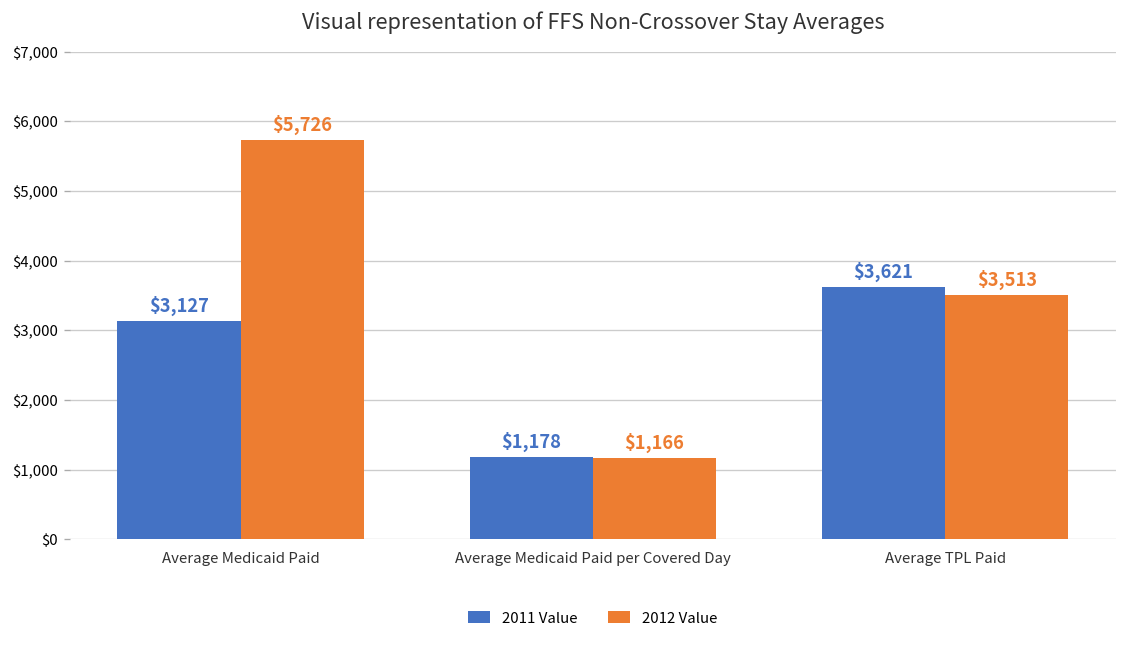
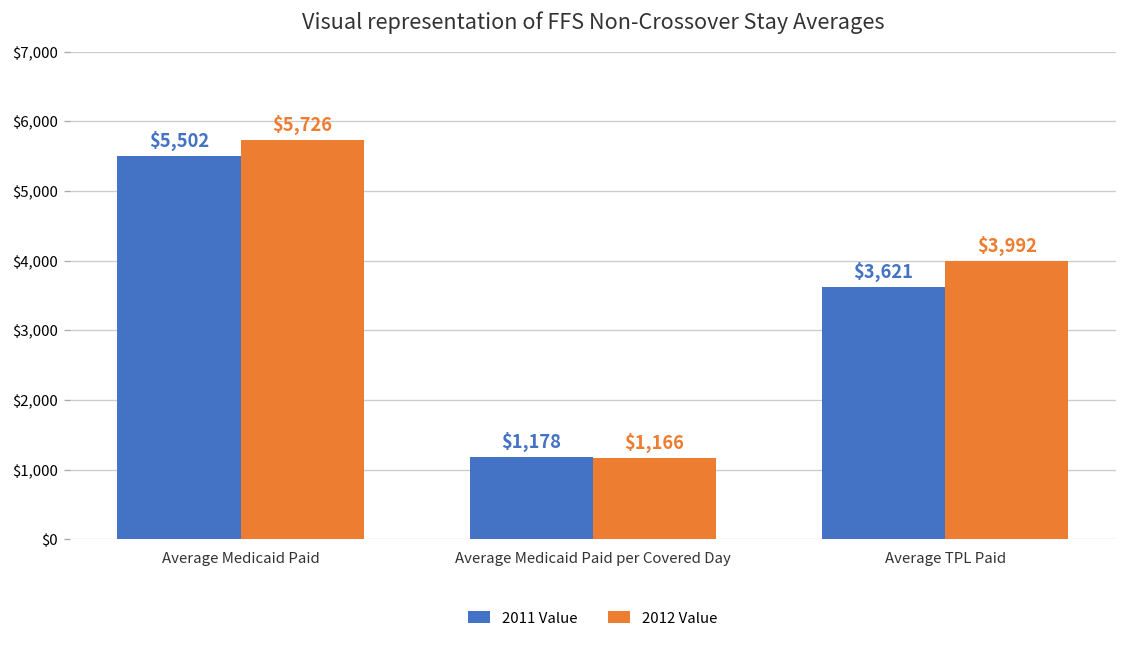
2011 Value, Average Medicaid Paid: $3,127 -> $5,502
2012 Value, Average TPL Paid: $3,513 -> $3,992
